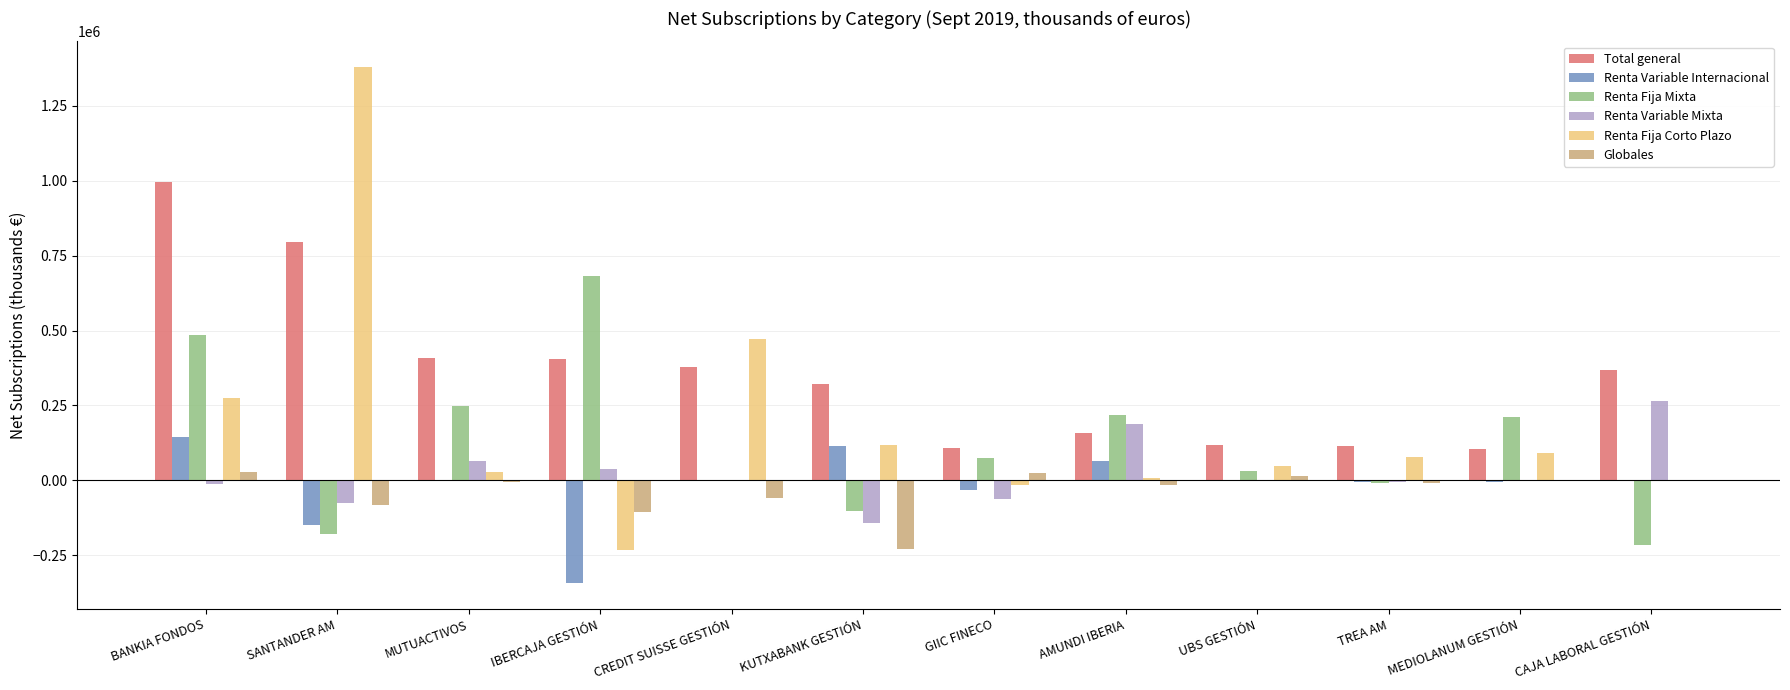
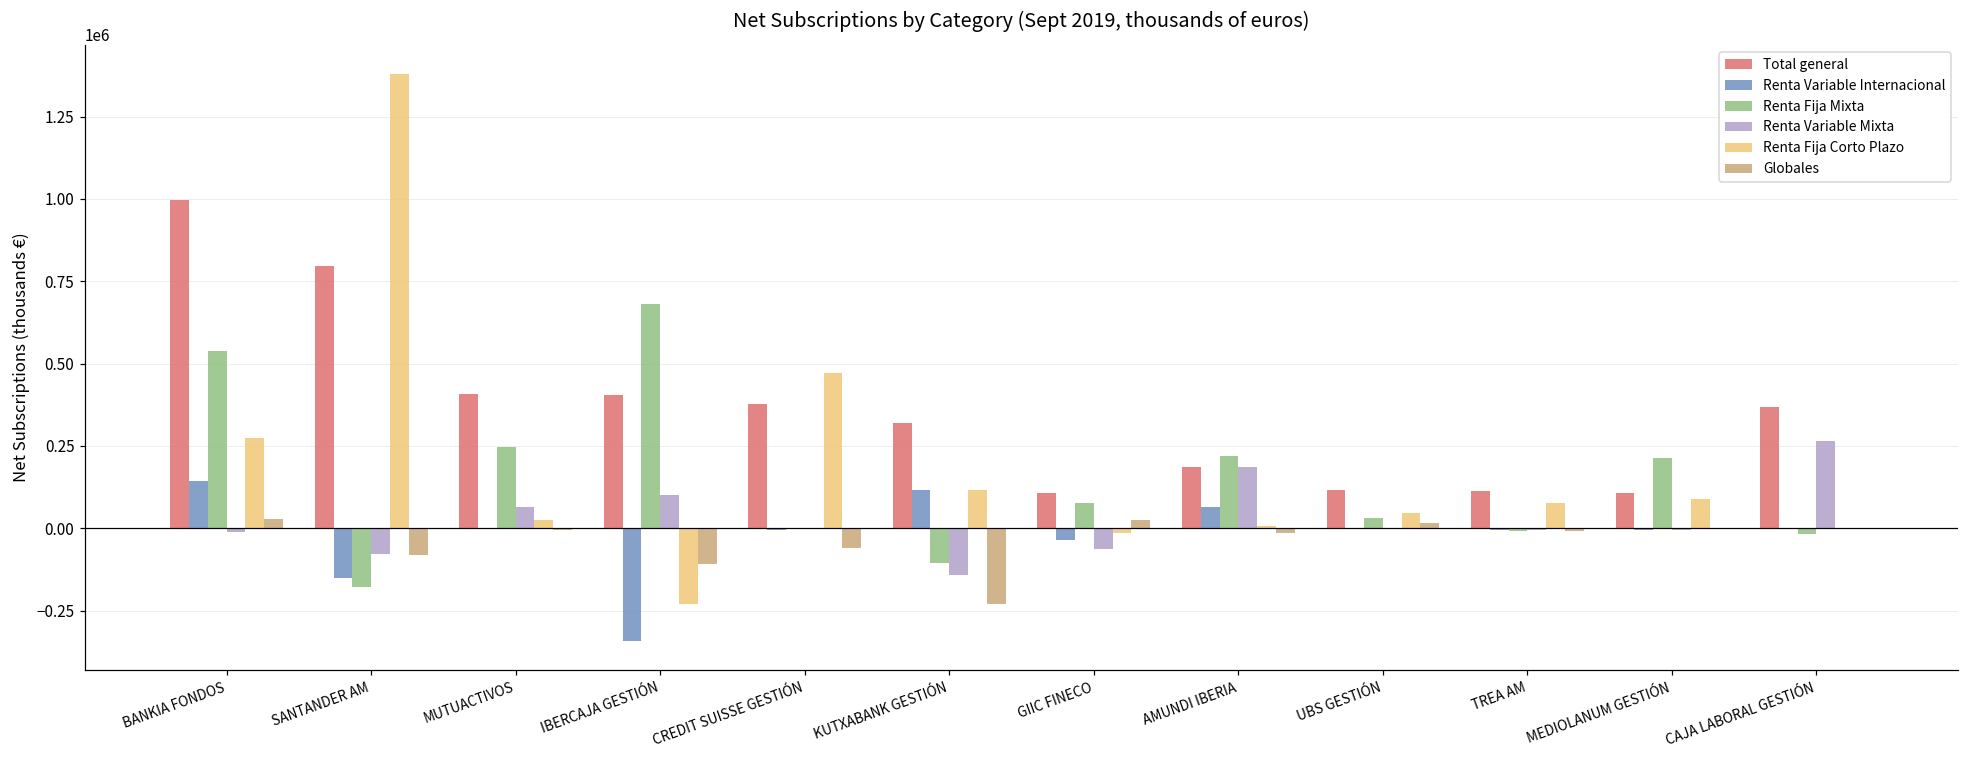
Renta Fija Mixta, BANKIA FONDOS: 480000 -> 540000
Renta Variable Mixta, IBERCAJA GESTIÓN: 40000 -> 100000
Total general, AMUNDI IBERIA: 160000 -> 190000
Renta Fija Mixta, CAJA LABORAL GESTIÓN: -220000 -> -20000
